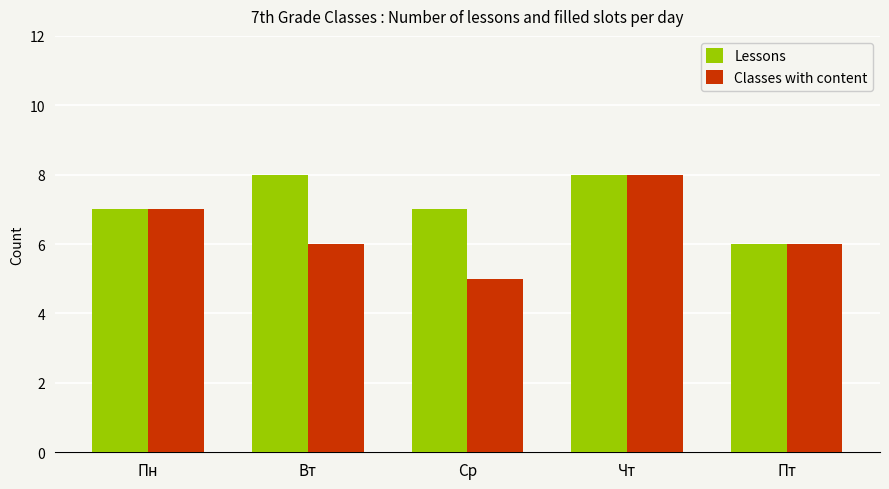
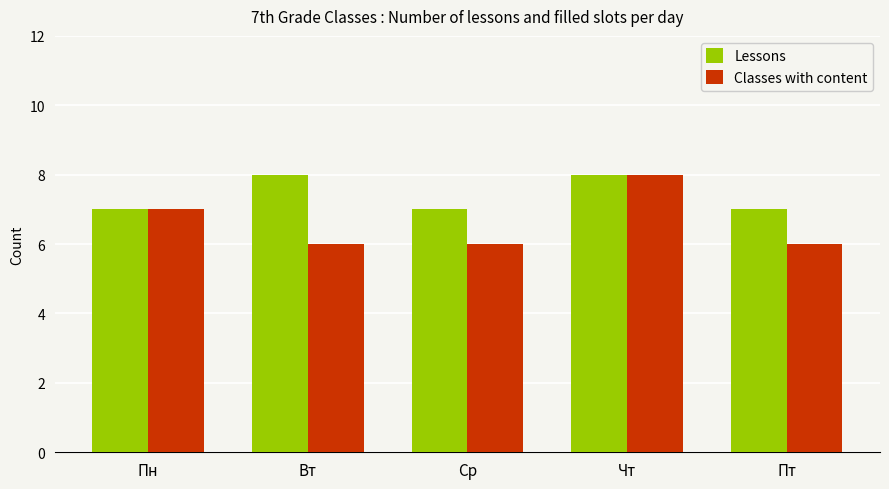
Classes with content, Ср: 5 -> 6
Lessons, Пт: 6 -> 7
